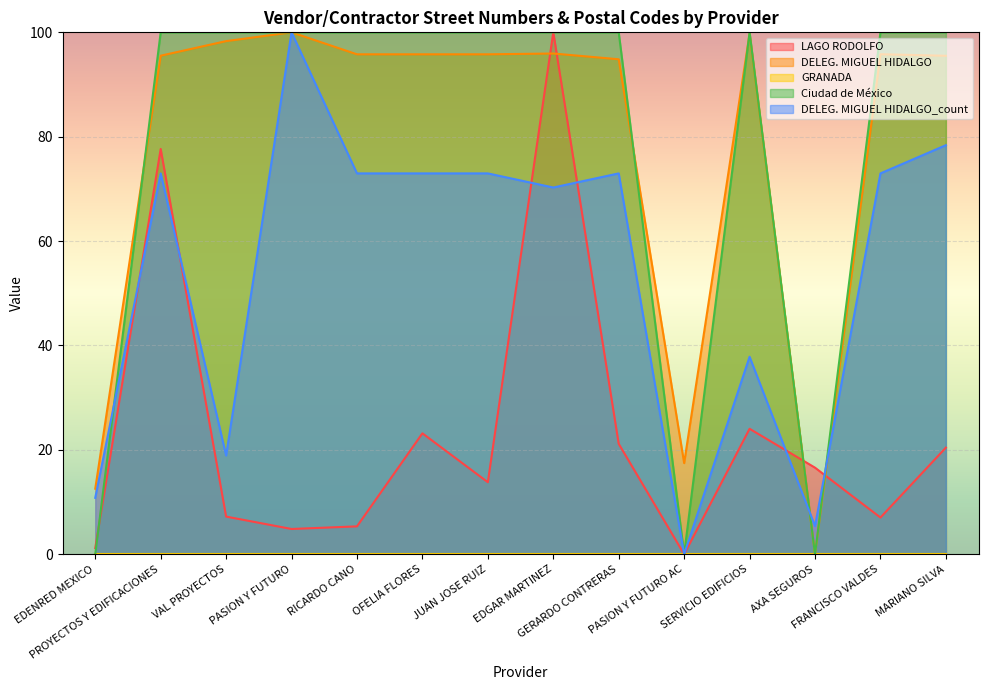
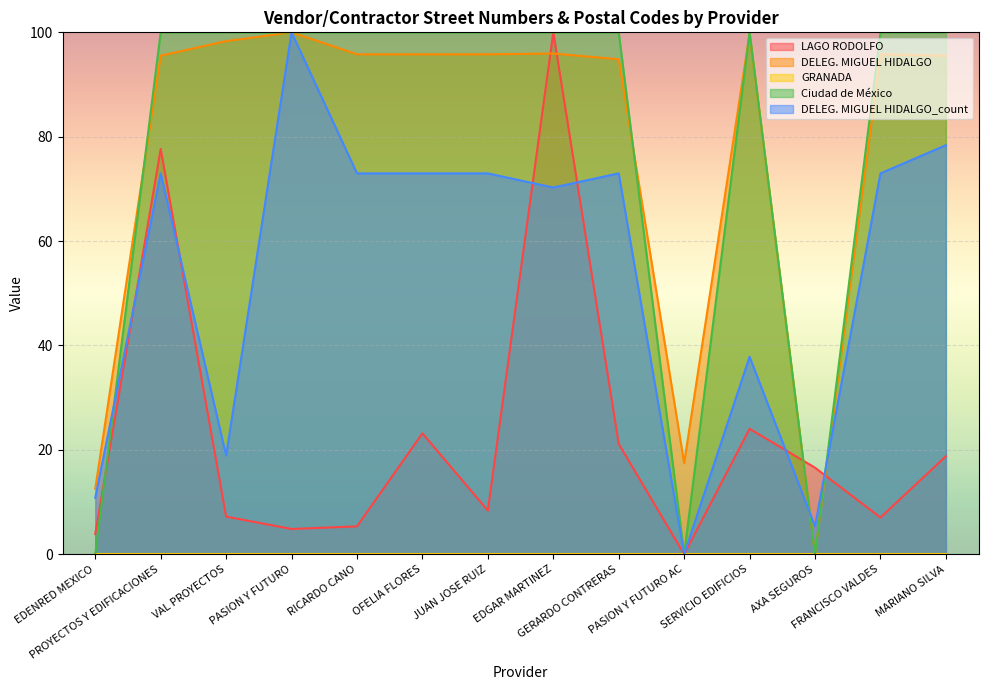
LAGO RODOLFO, EDENRED MEXICO: 1 -> 4
LAGO RODOLFO, JUAN JOSE RUIZ: 14 -> 8
LAGO RODOLFO, MARIANO SILVA: 20 -> 19
